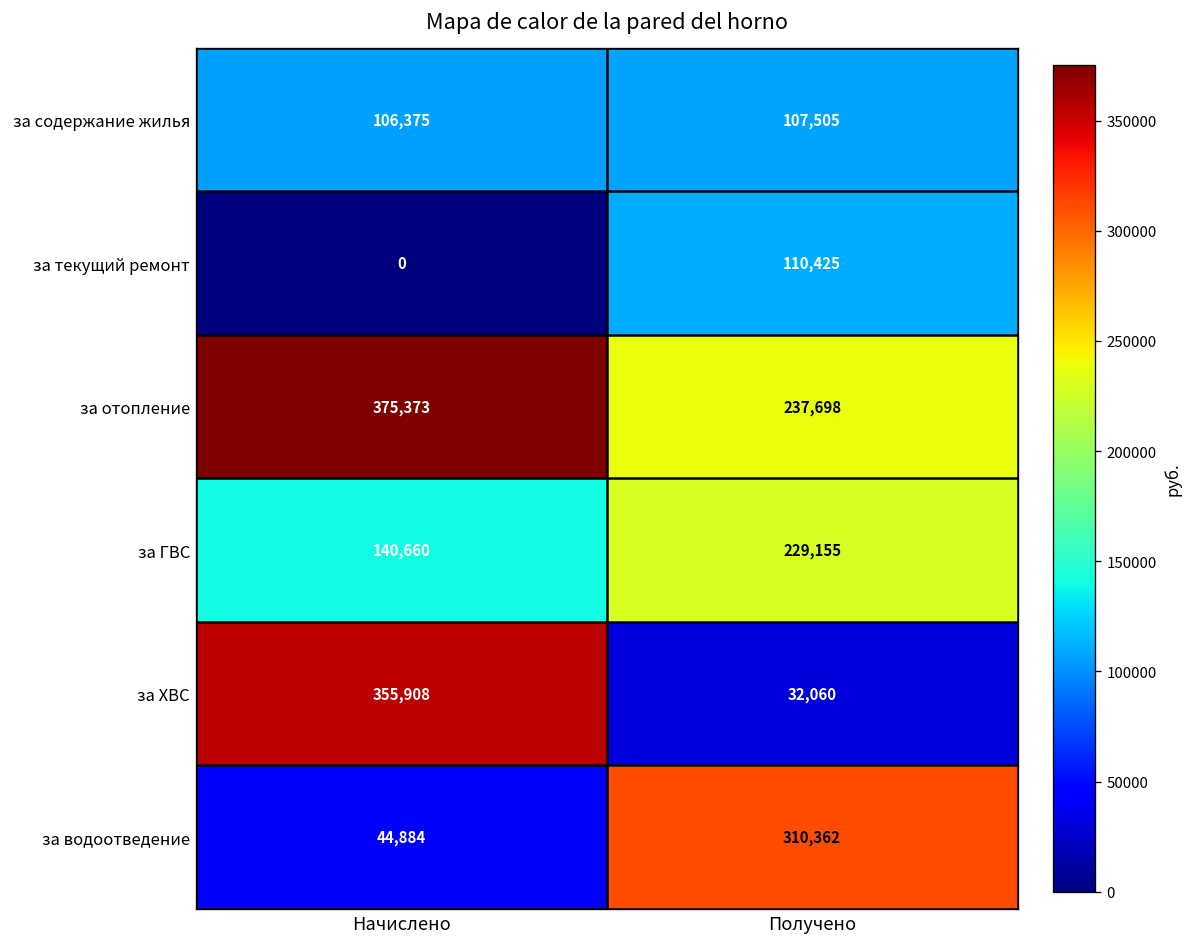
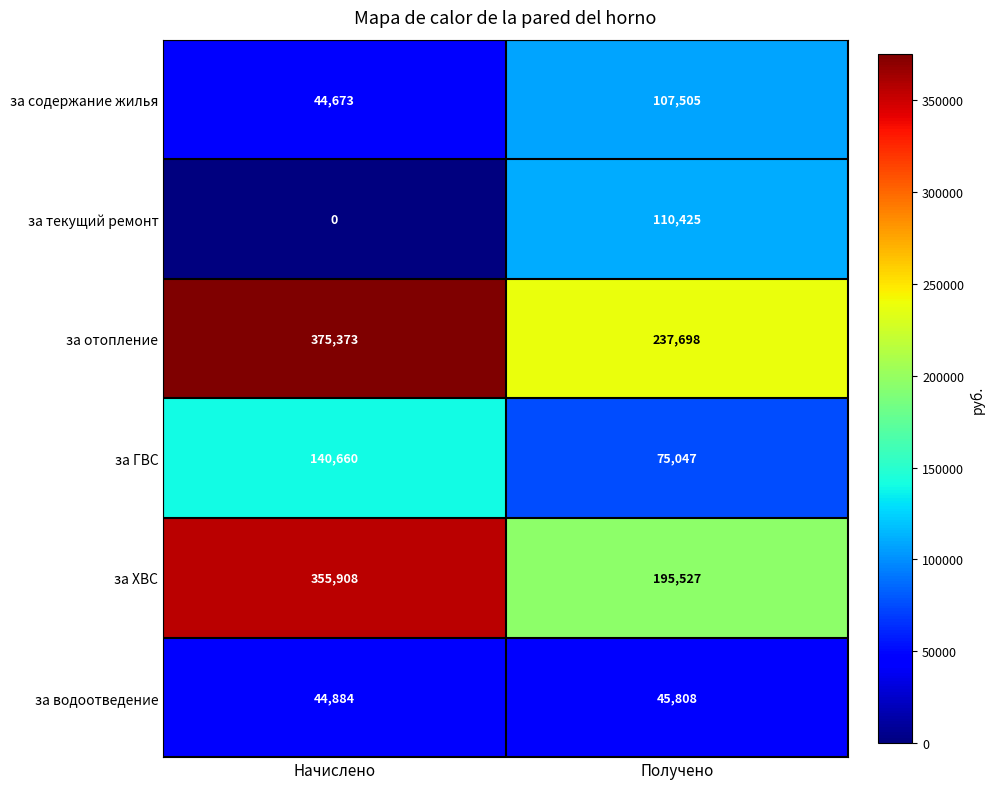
за содержание жилья, Начислено: 106,375 -> 44,673
за ГВС, Получено: 229,155 -> 75,047
за ХВС, Получено: 32,060 -> 195,527
за водоотведение, Получено: 310,362 -> 45,808
